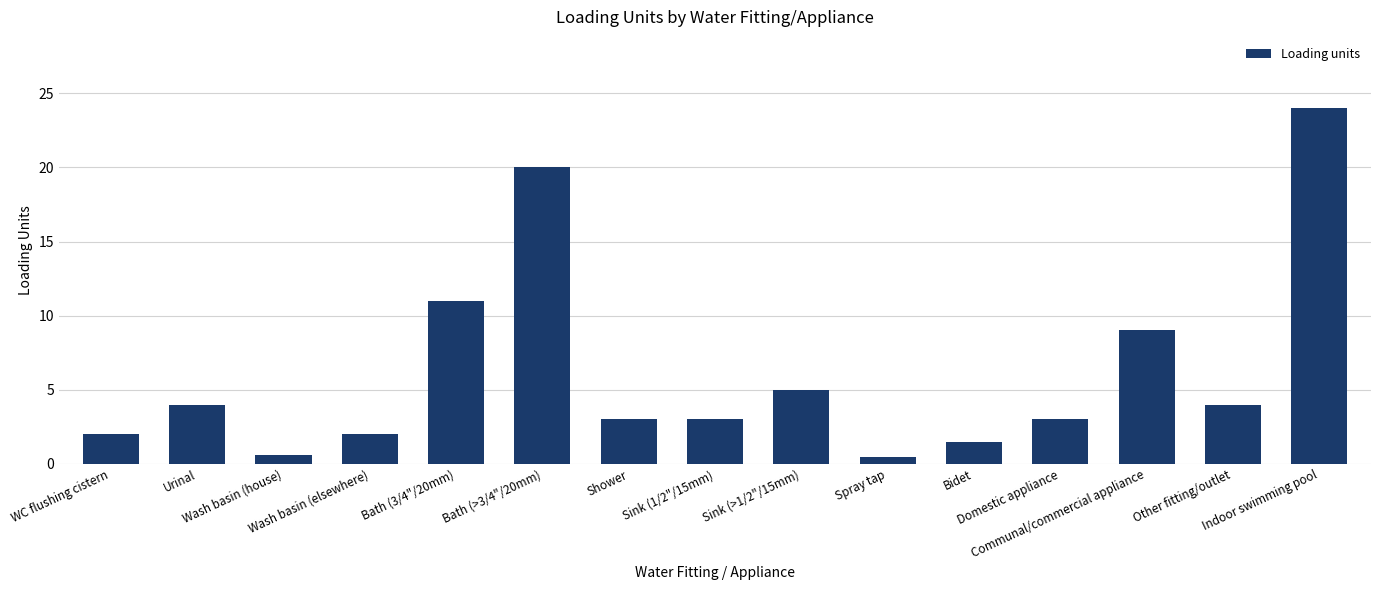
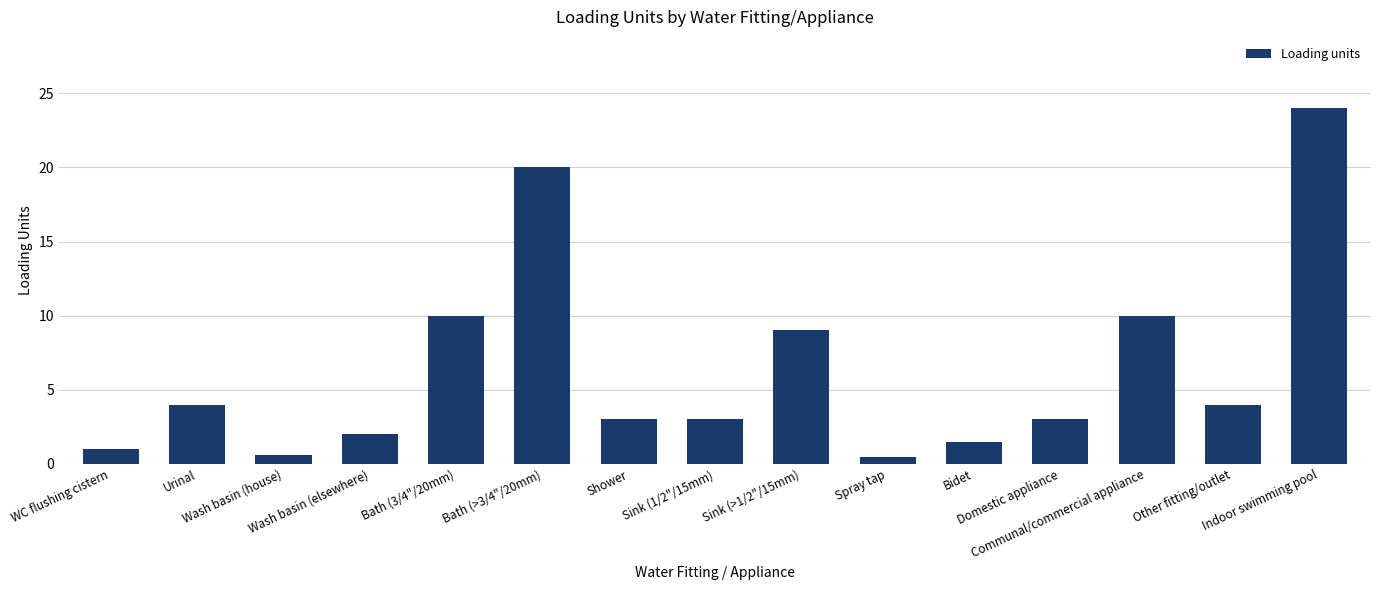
WC flushing cistern: 2 -> 1
Bath (3/4"/20mm): 11 -> 10
Sink (>1/2"/15mm): 5 -> 9
Communal/commercial appliance: 9 -> 10
